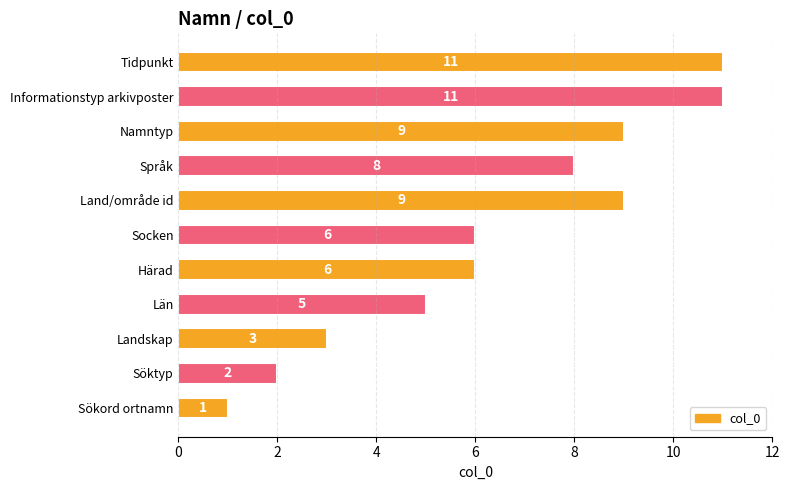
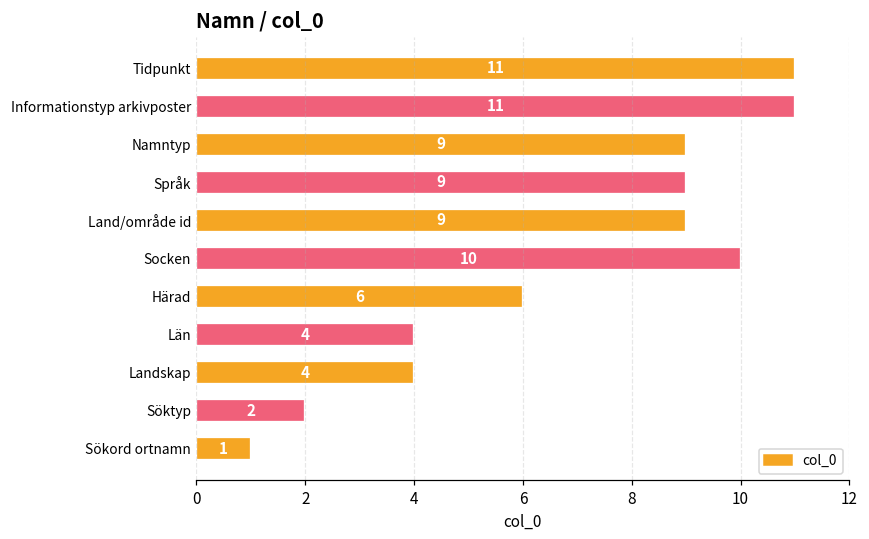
Språk: 8 -> 9
Socken: 6 -> 10
Län: 5 -> 4
Landskap: 3 -> 4
